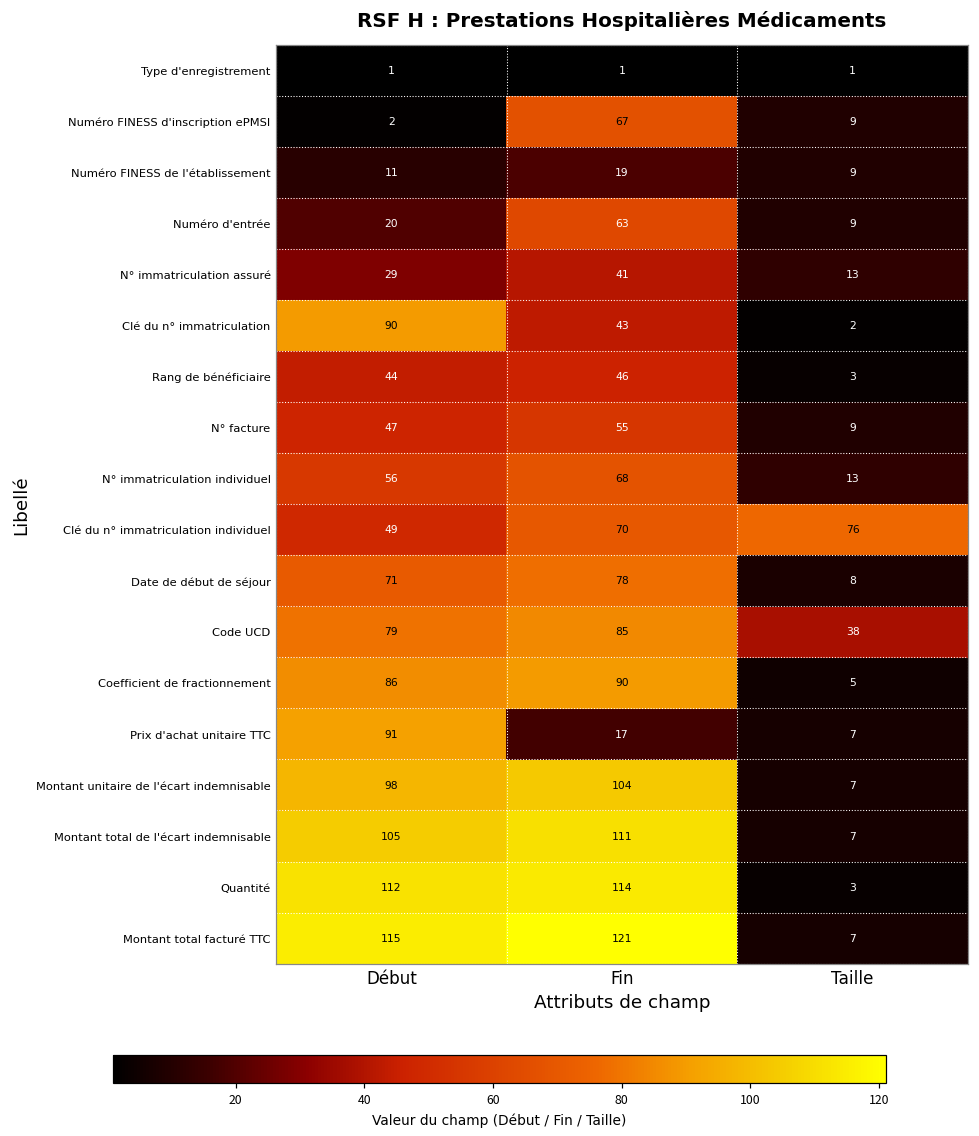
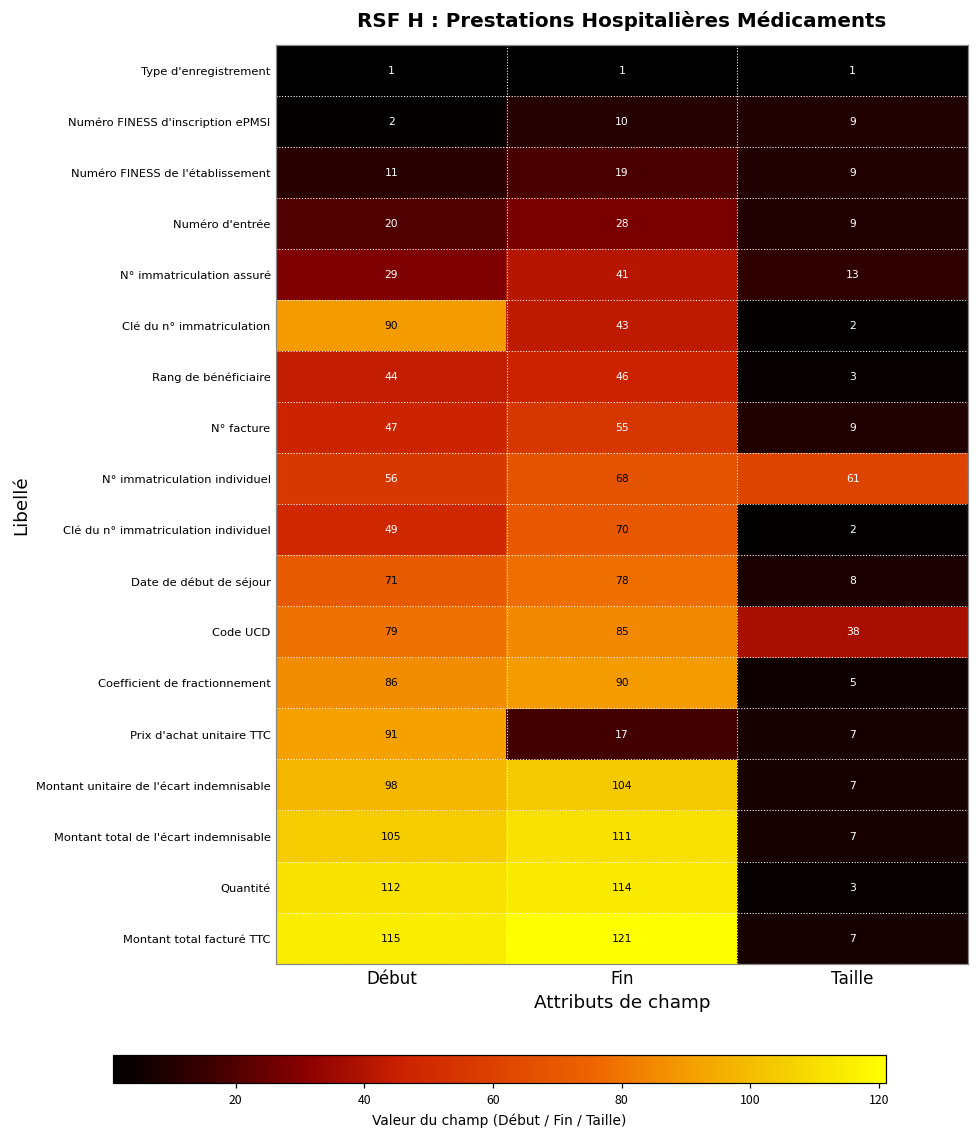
Numéro FINESS d'inscription ePMSI, Fin: 67 -> 10
Numéro d'entrée, Fin: 63 -> 28
N° immatriculation individuel, Taille: 13 -> 61
Clé du n° immatriculation individuel, Taille: 76 -> 2
